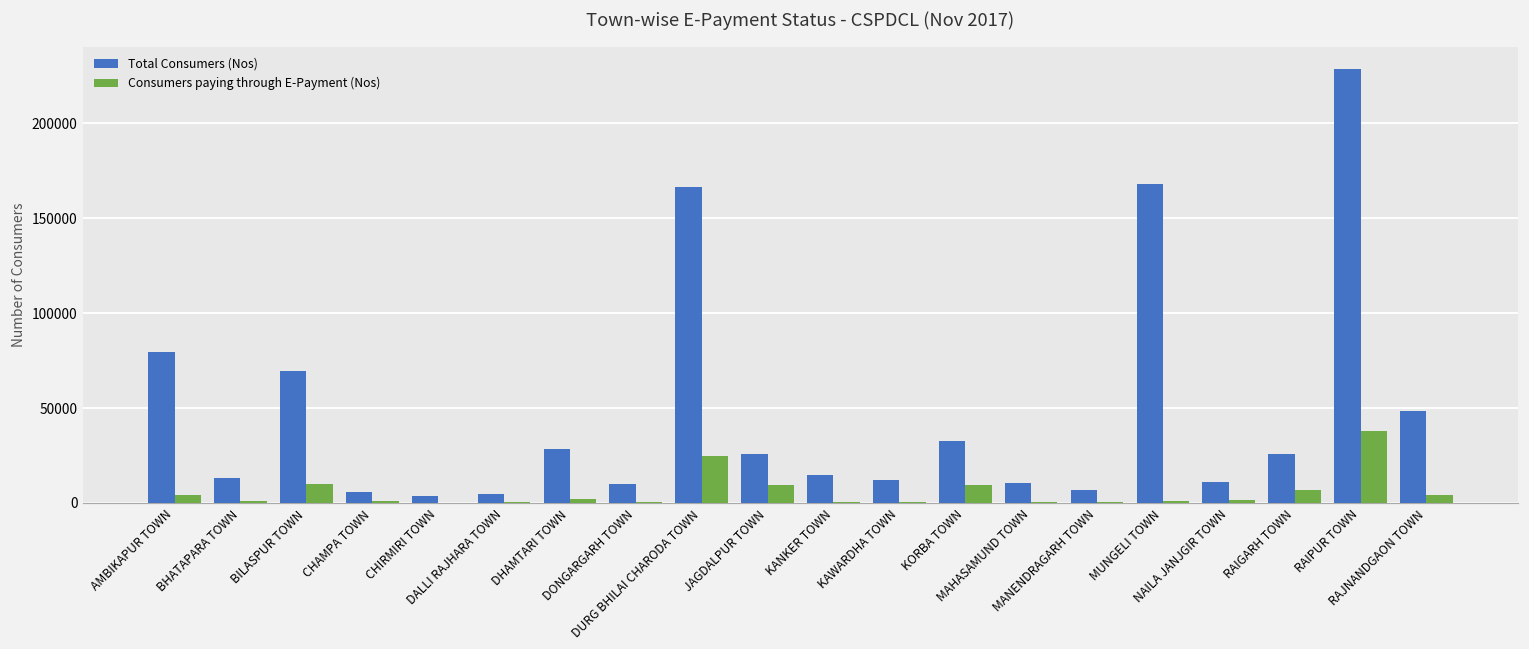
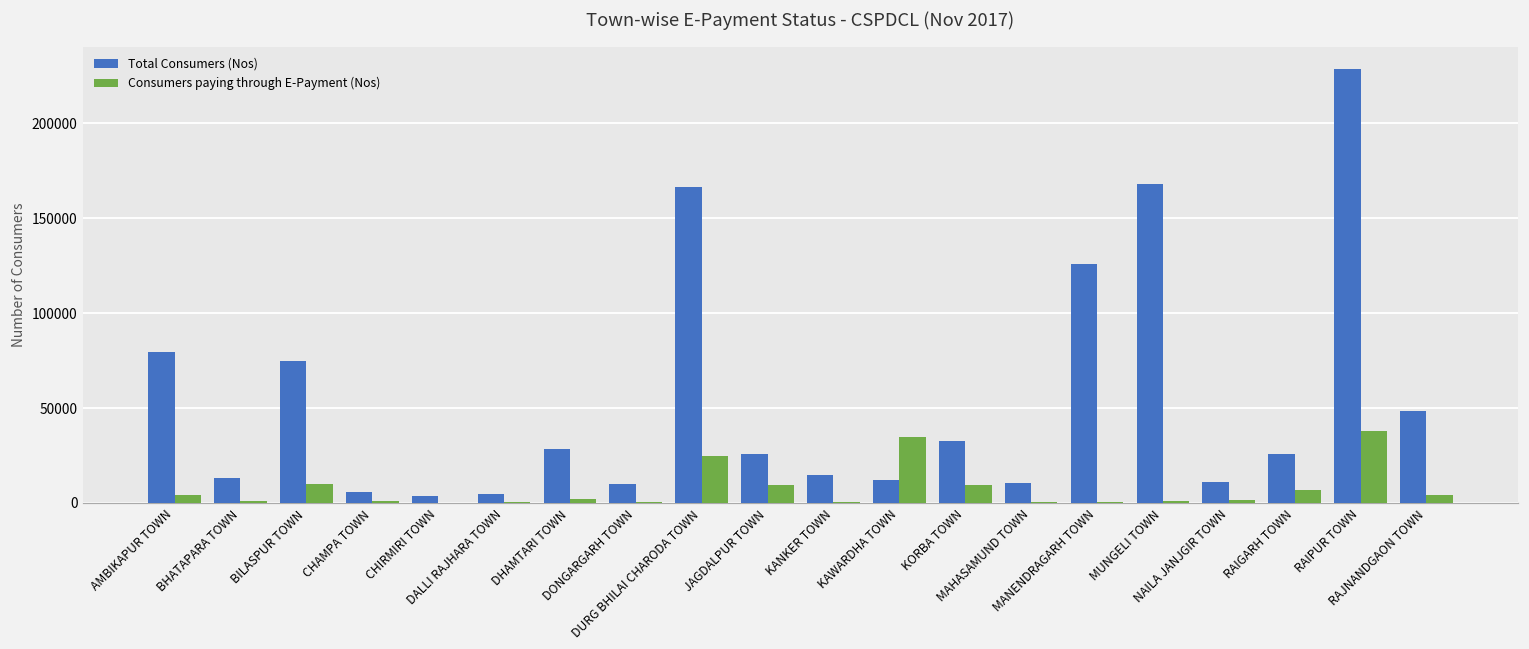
Total Consumers (Nos), BILASPUR TOWN: 69000 -> 75000
Consumers paying through E-Payment (Nos), KAWARDHA TOWN: 0 -> 35000
Total Consumers (Nos), MANENDRAGARH TOWN: 7000 -> 126000
